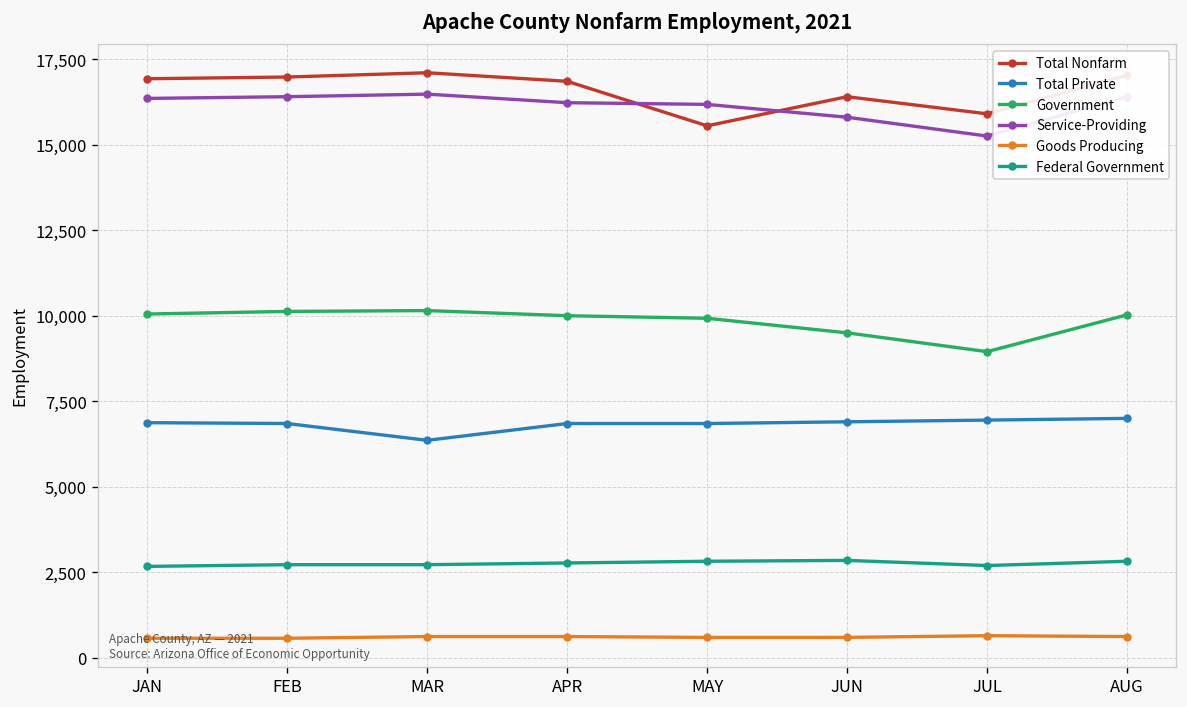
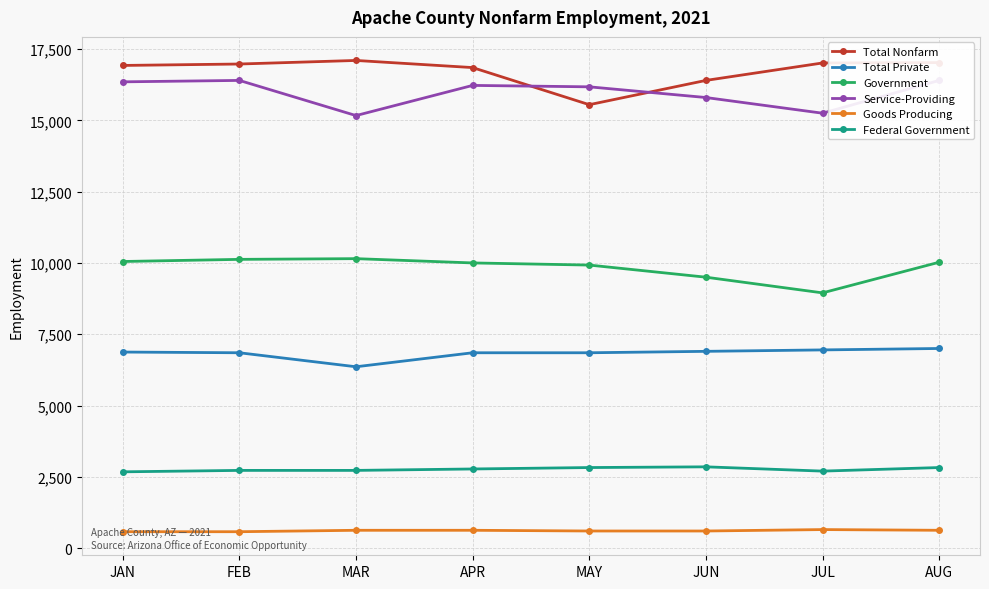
Service-Providing, MAR: 16,500 -> 15,200
Total Nonfarm, JUL: 15,900 -> 17,000
